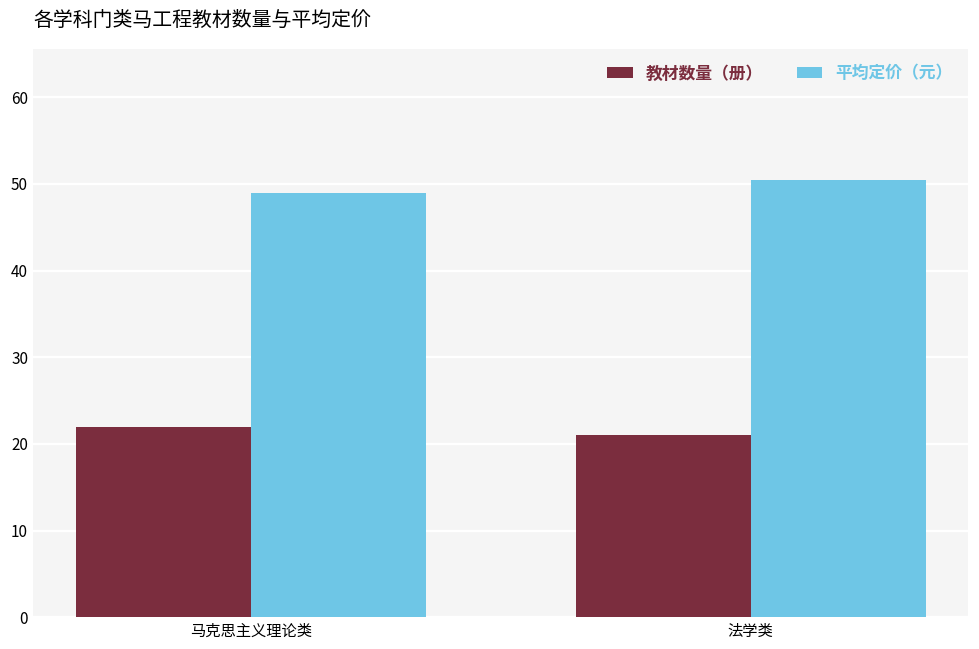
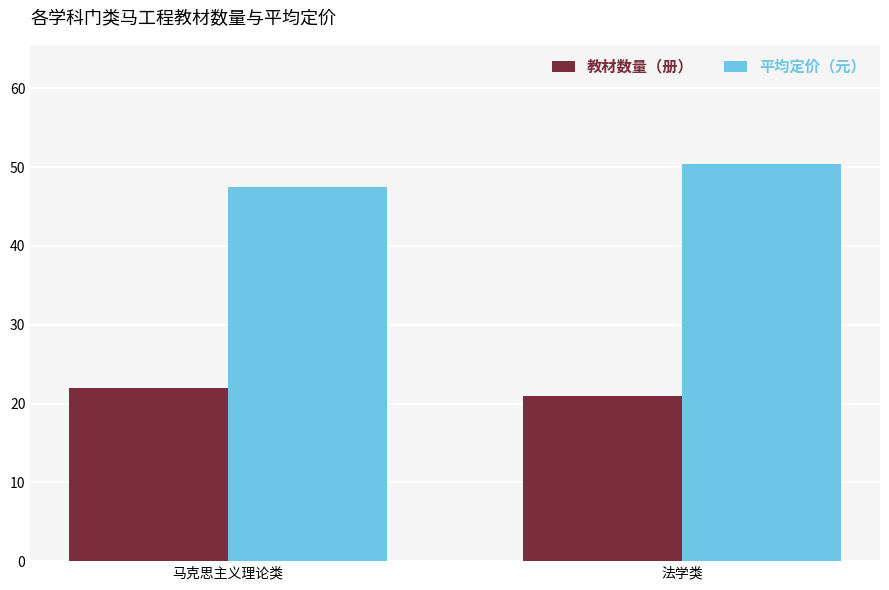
平均定价（元）, 马克思主义理论类: 49 -> 48
